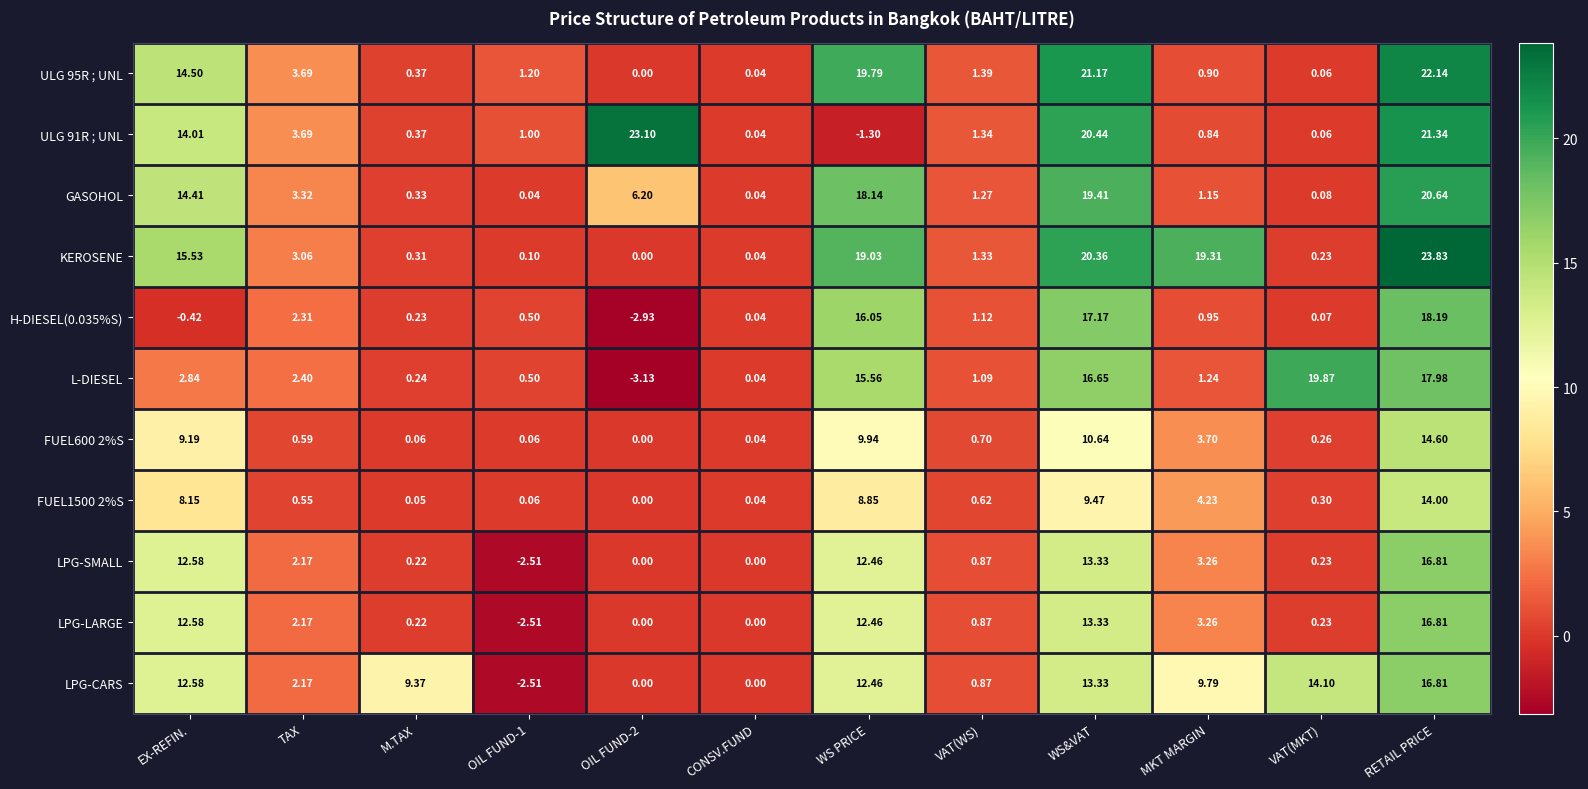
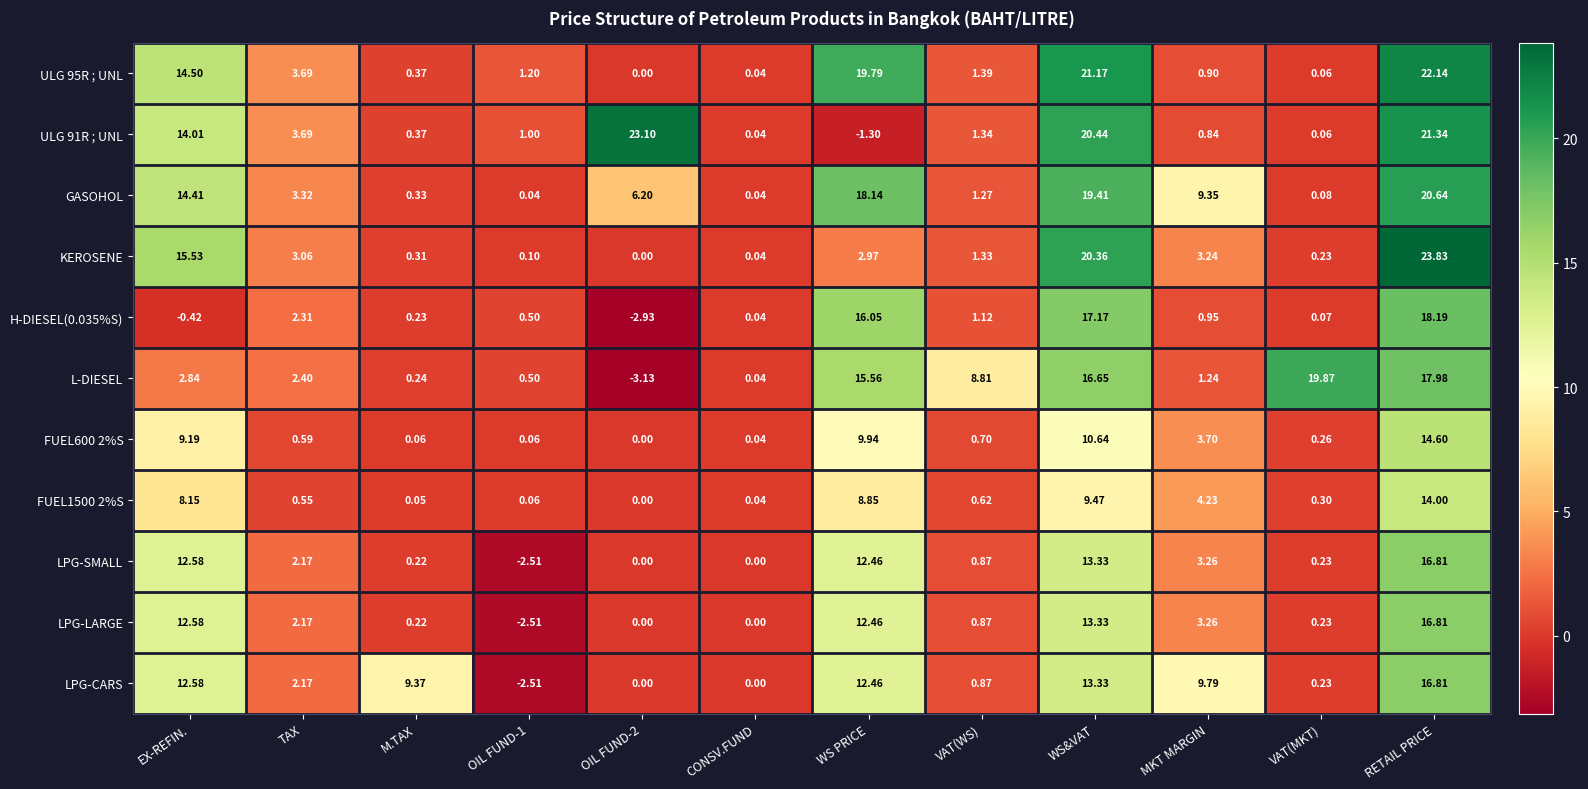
GASOHOL, MKT MARGIN: 1.15 -> 9.35
KEROSENE, WS PRICE: 19.03 -> 2.97
KEROSENE, MKT MARGIN: 19.31 -> 3.24
L-DIESEL, VAT(WS): 1.09 -> 8.81
LPG-CARS, VAT(MKT): 14.10 -> 0.23
